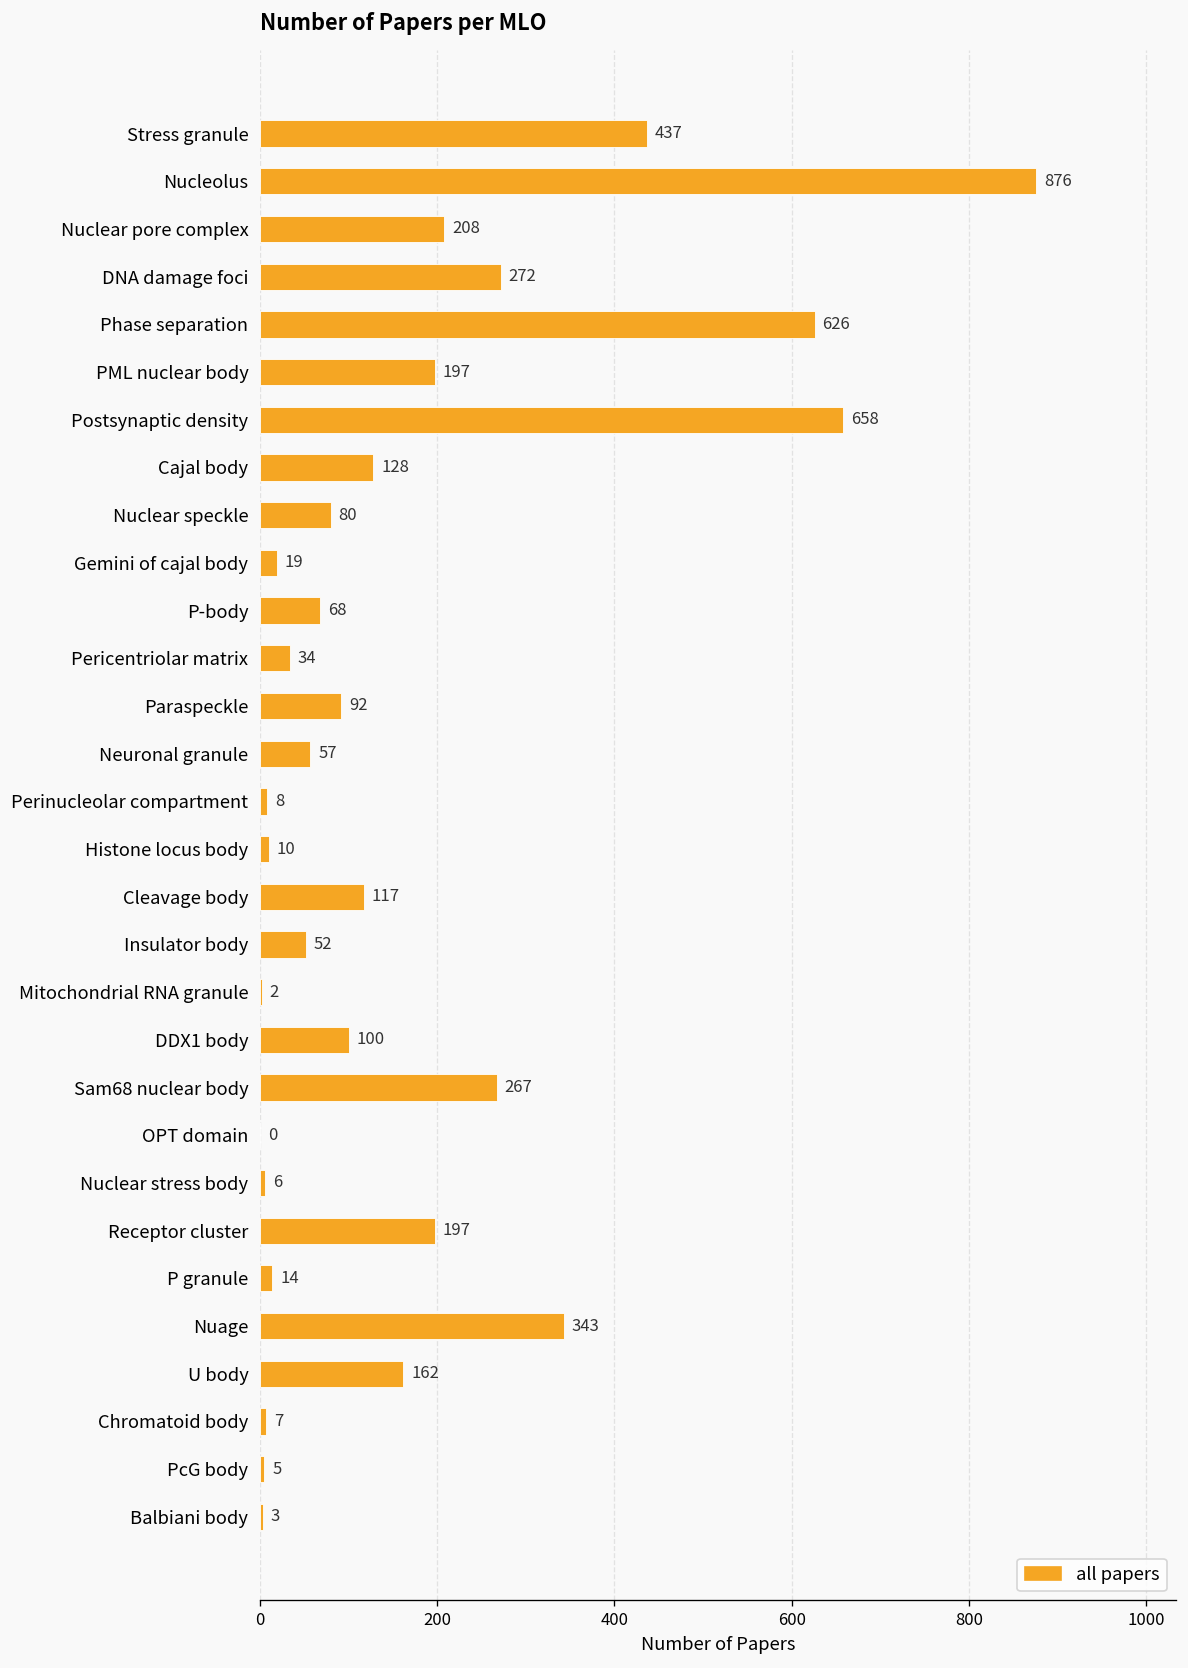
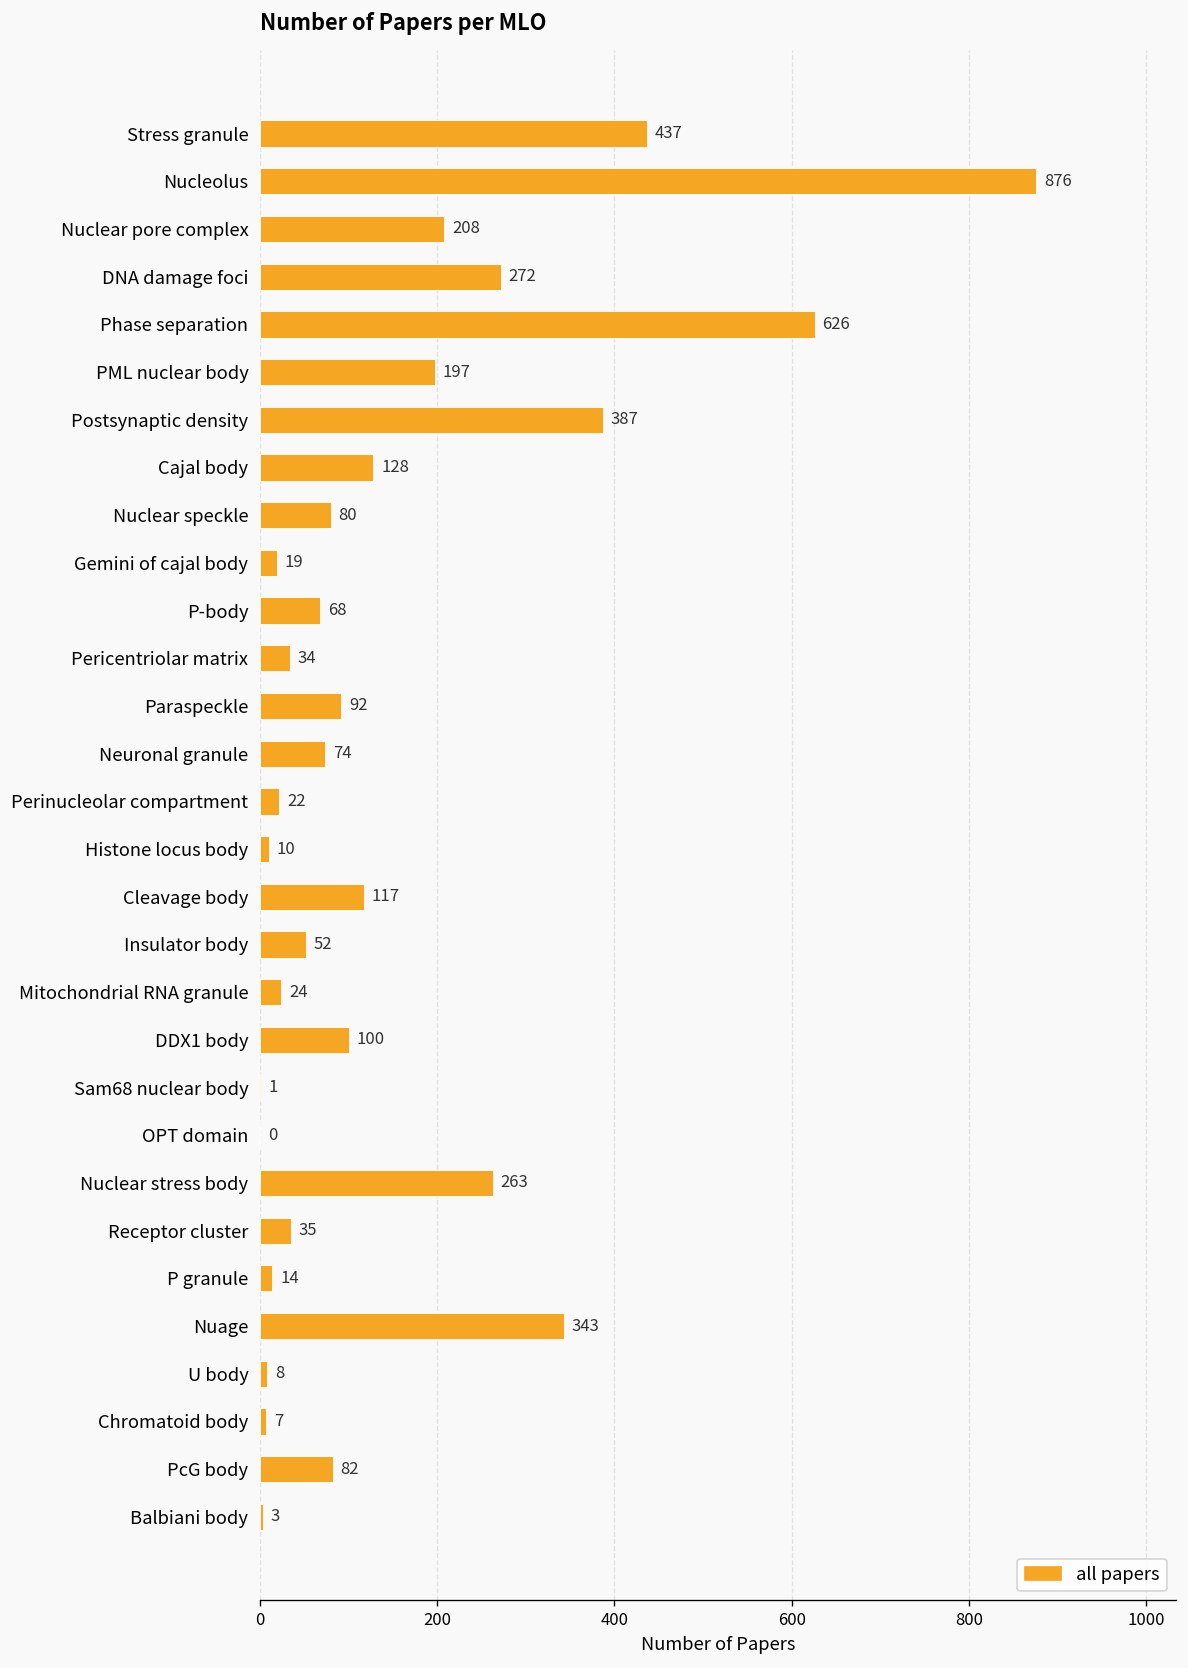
Postsynaptic density: 658 -> 387
Neuronal granule: 57 -> 74
Perinucleolar compartment: 8 -> 22
Mitochondrial RNA granule: 2 -> 24
Sam68 nuclear body: 267 -> 1
Nuclear stress body: 6 -> 263
Receptor cluster: 197 -> 35
U body: 162 -> 8
PcG body: 5 -> 82
